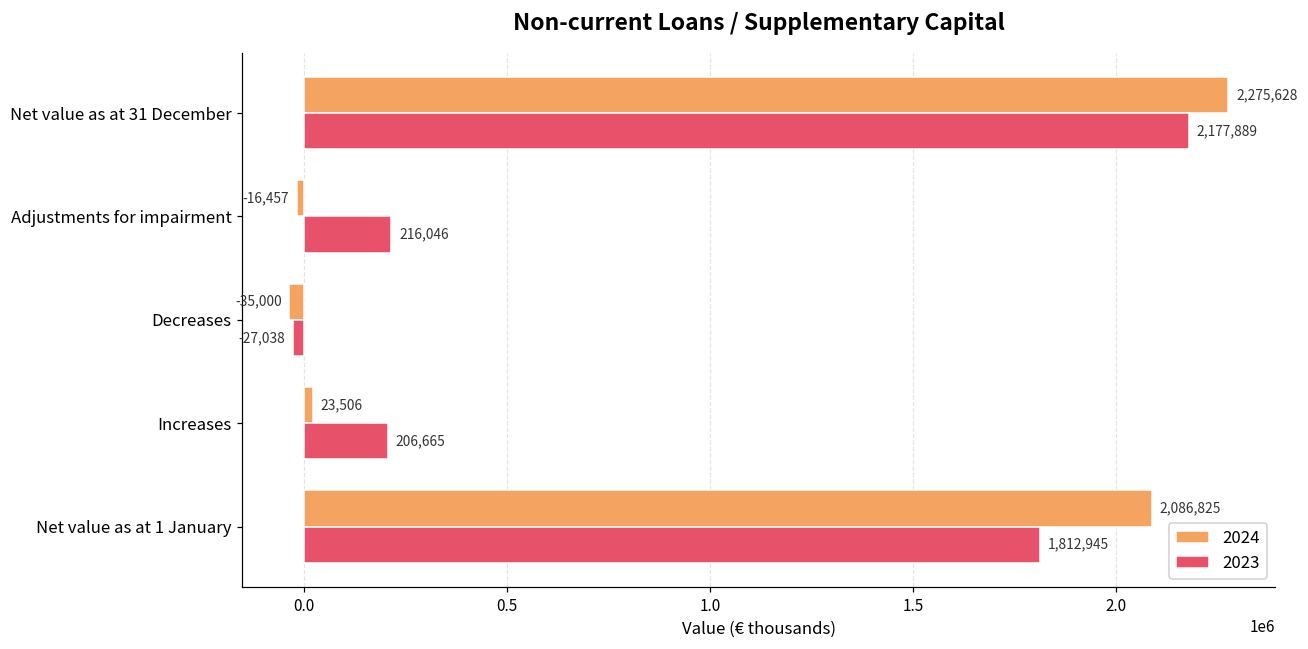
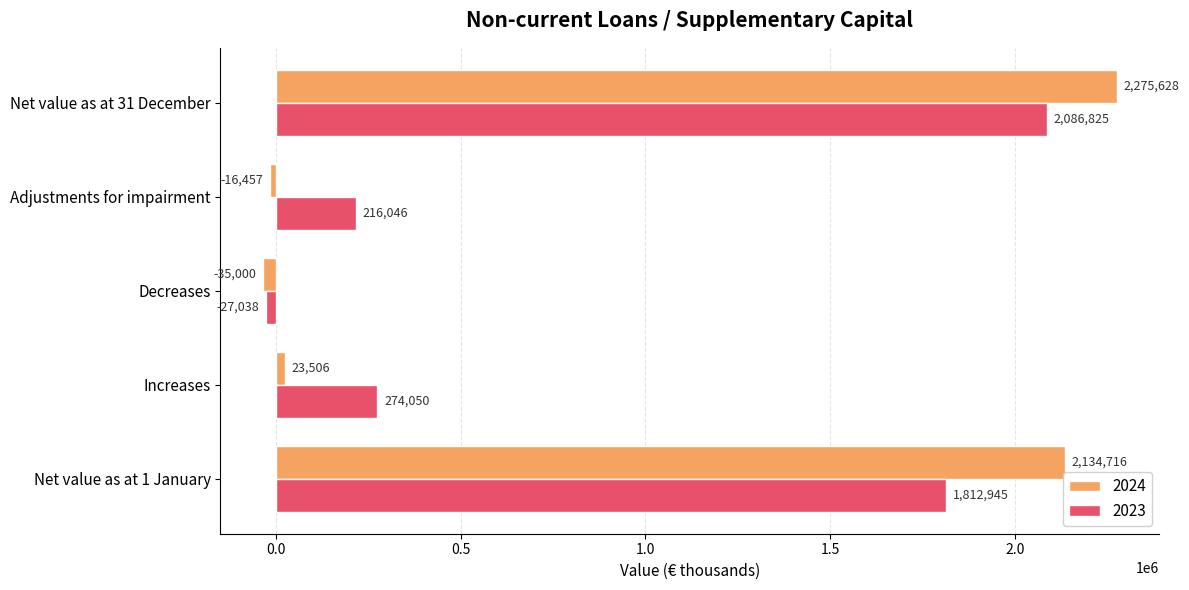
2023, Net value as at 31 December: 2,177,889 -> 2,086,825
2023, Increases: 206,665 -> 274,050
2024, Net value as at 1 January: 2,086,825 -> 2,134,716
